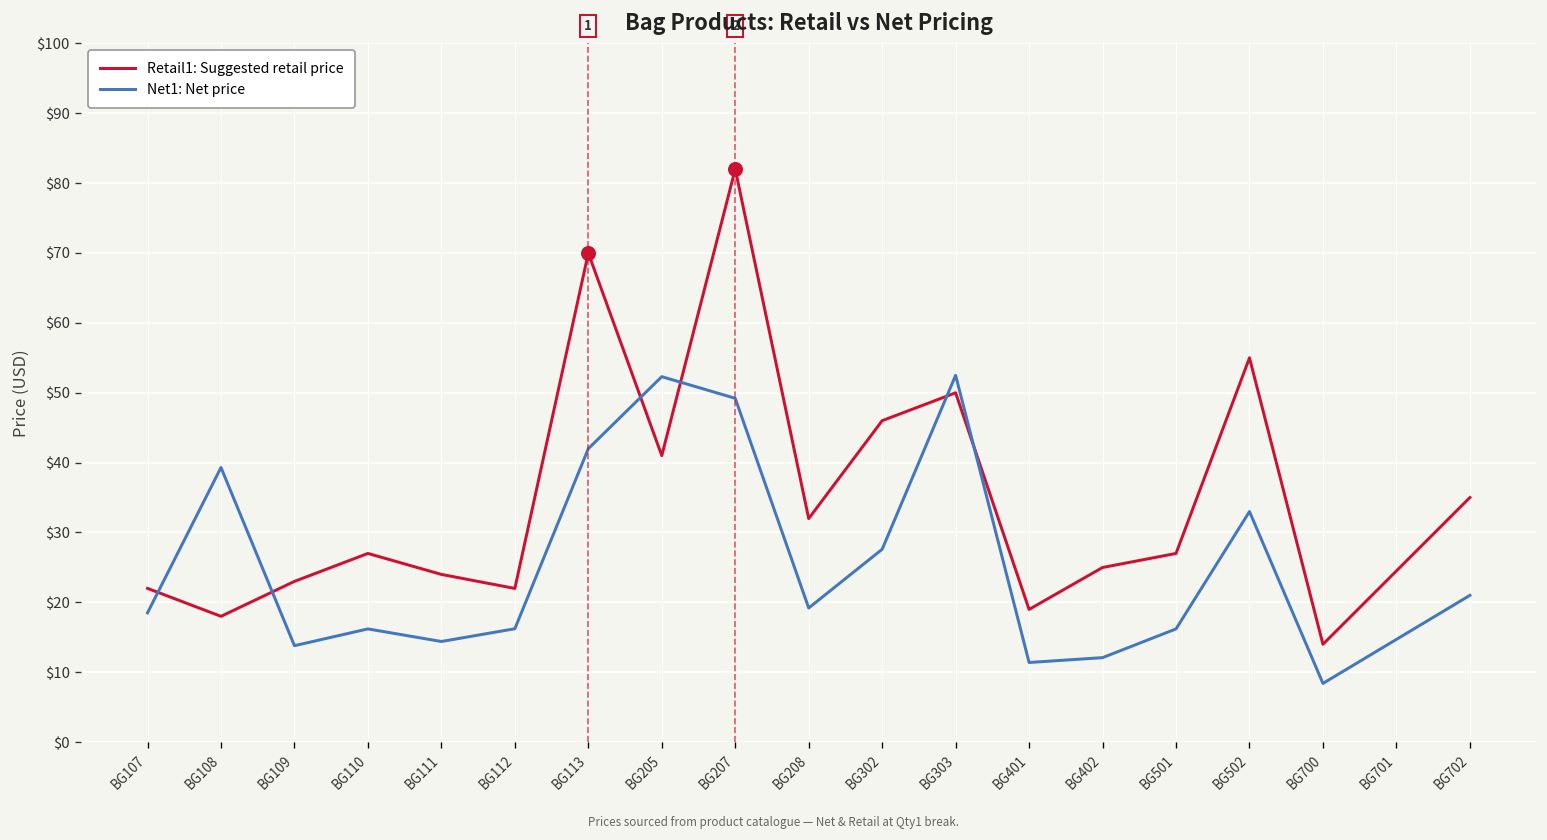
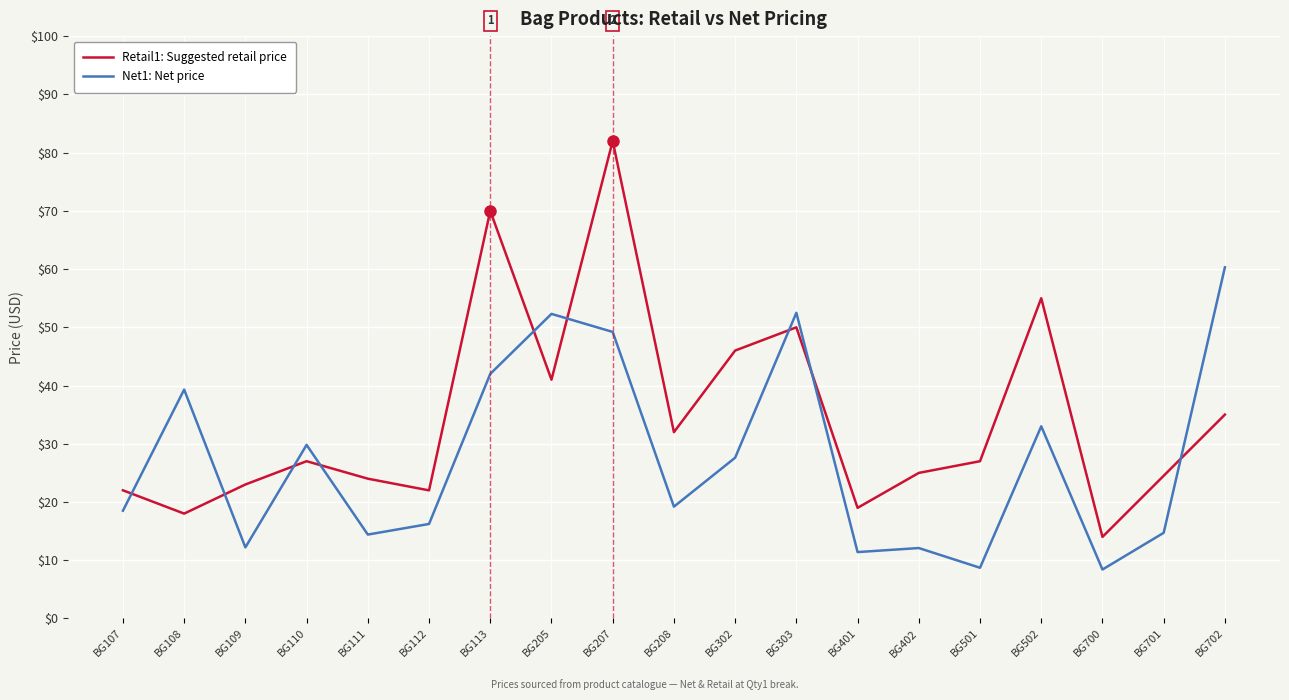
Net1: Net price, BG109: $14 -> $12
Net1: Net price, BG110: $16 -> $30
Net1: Net price, BG501: $16 -> $9
Net1: Net price, BG702: $21 -> $60
